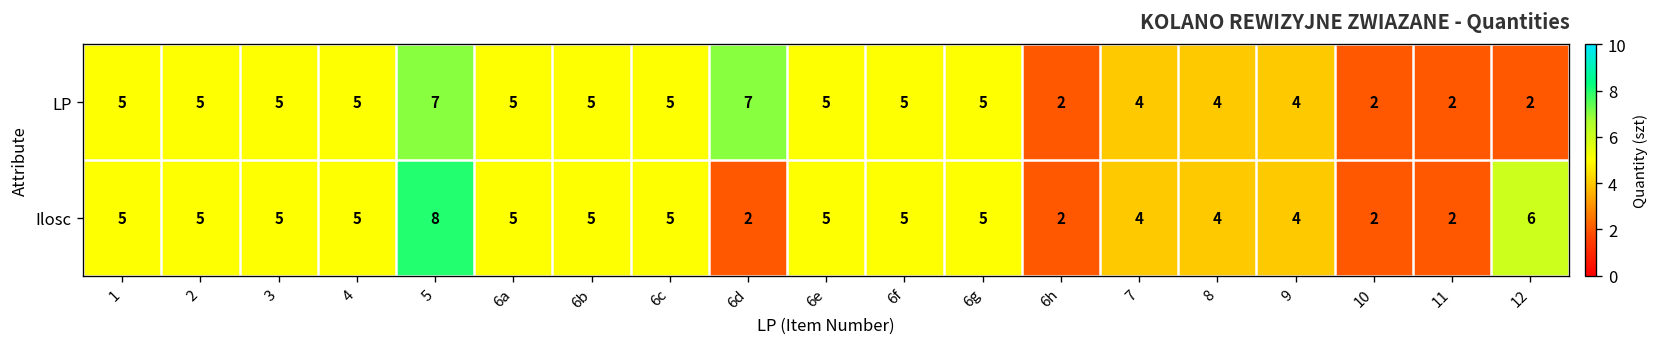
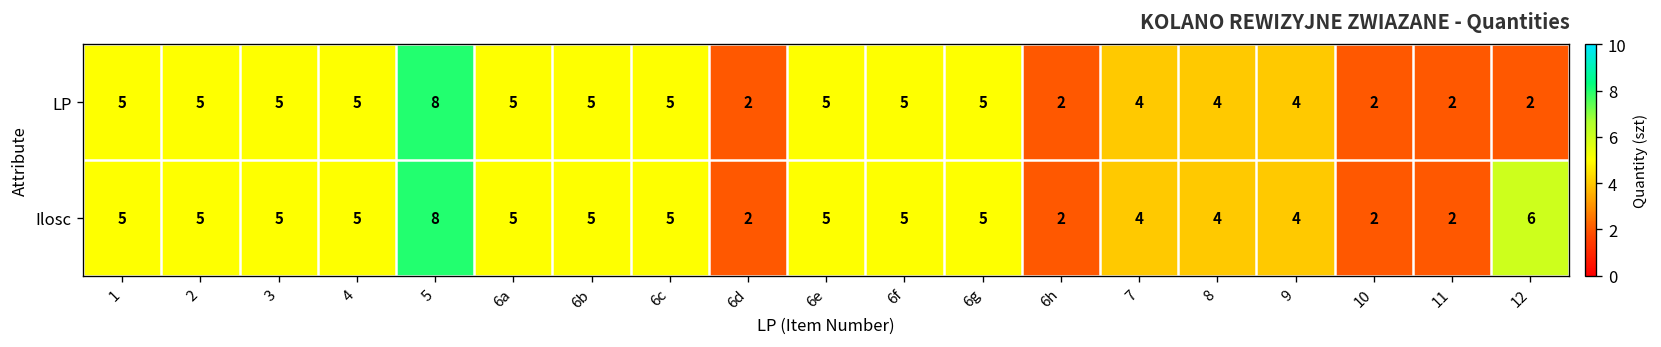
LP, 5: 7 -> 8
LP, 6d: 7 -> 2
